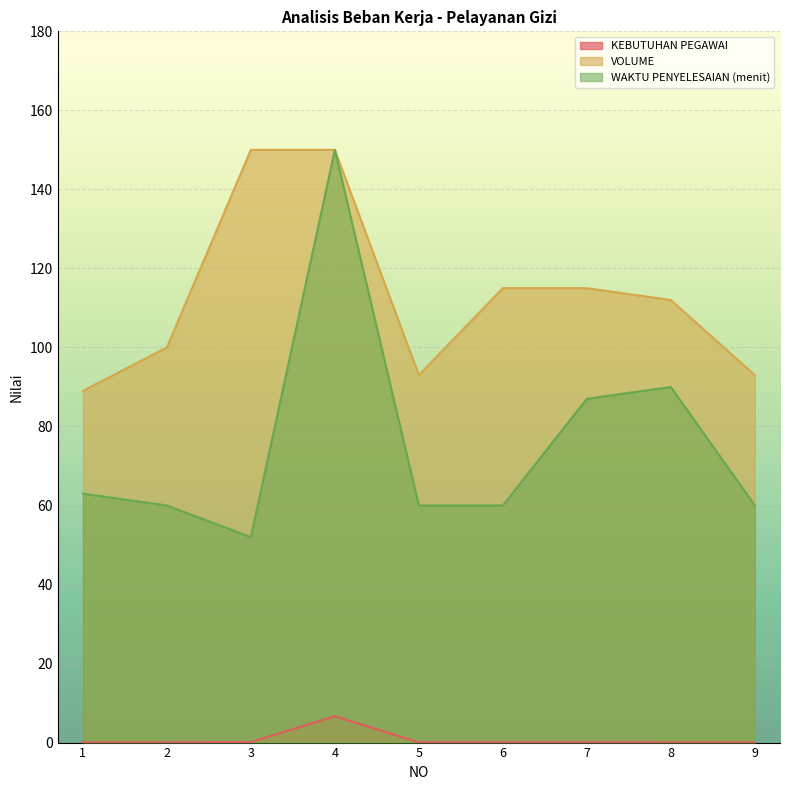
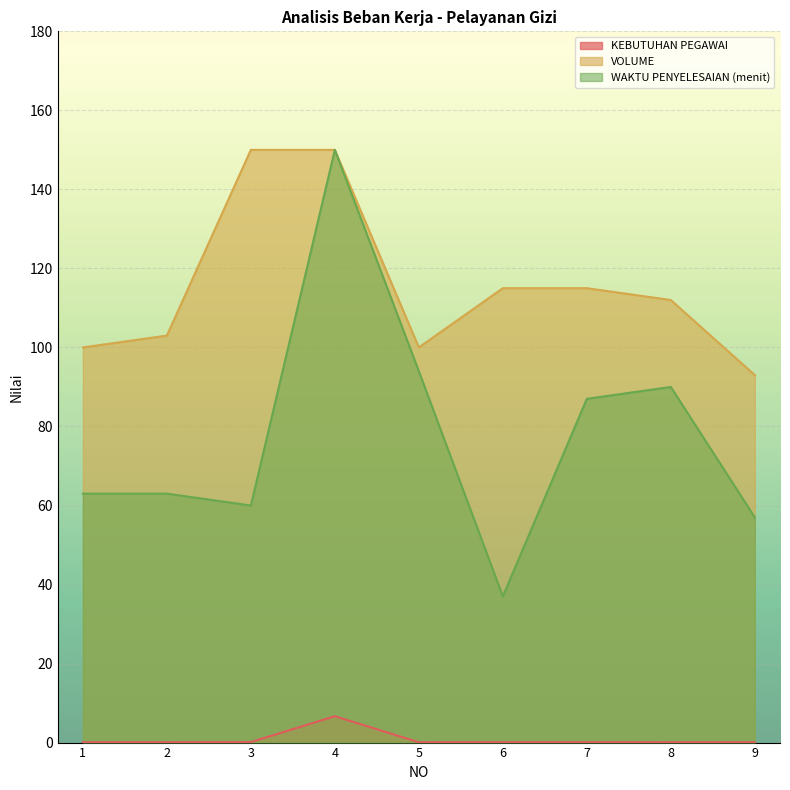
VOLUME, 1: 89 -> 100
VOLUME, 2: 100 -> 103
WAKTU PENYELESAIAN (menit), 2: 60 -> 63
WAKTU PENYELESAIAN (menit), 3: 52 -> 60
VOLUME, 5: 93 -> 100
WAKTU PENYELESAIAN (menit), 5: 60 -> 94
WAKTU PENYELESAIAN (menit), 6: 60 -> 37
WAKTU PENYELESAIAN (menit), 9: 60 -> 57
